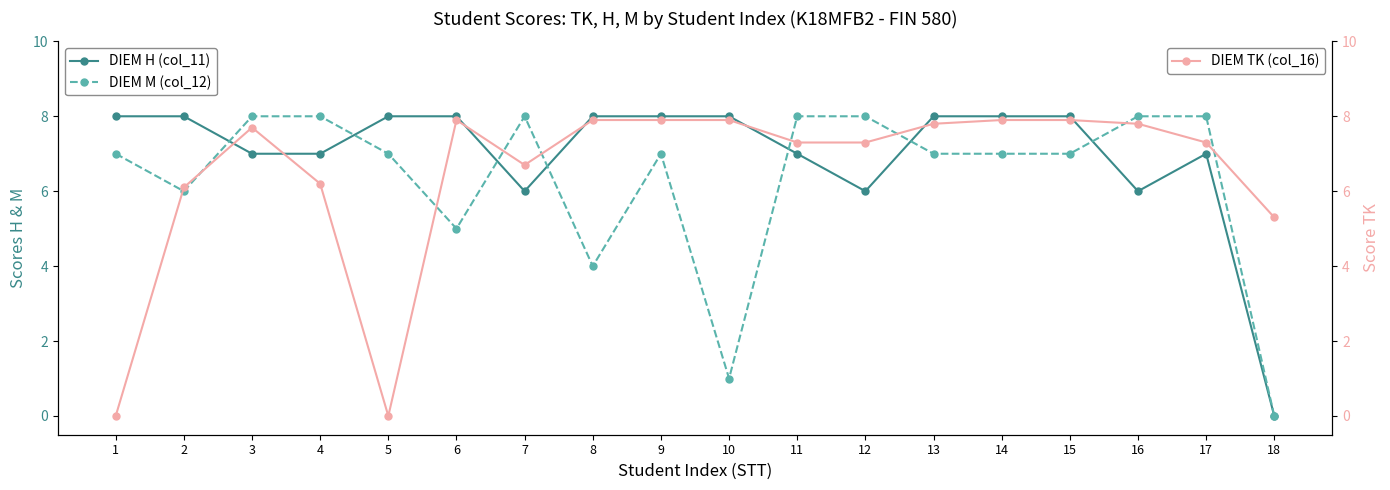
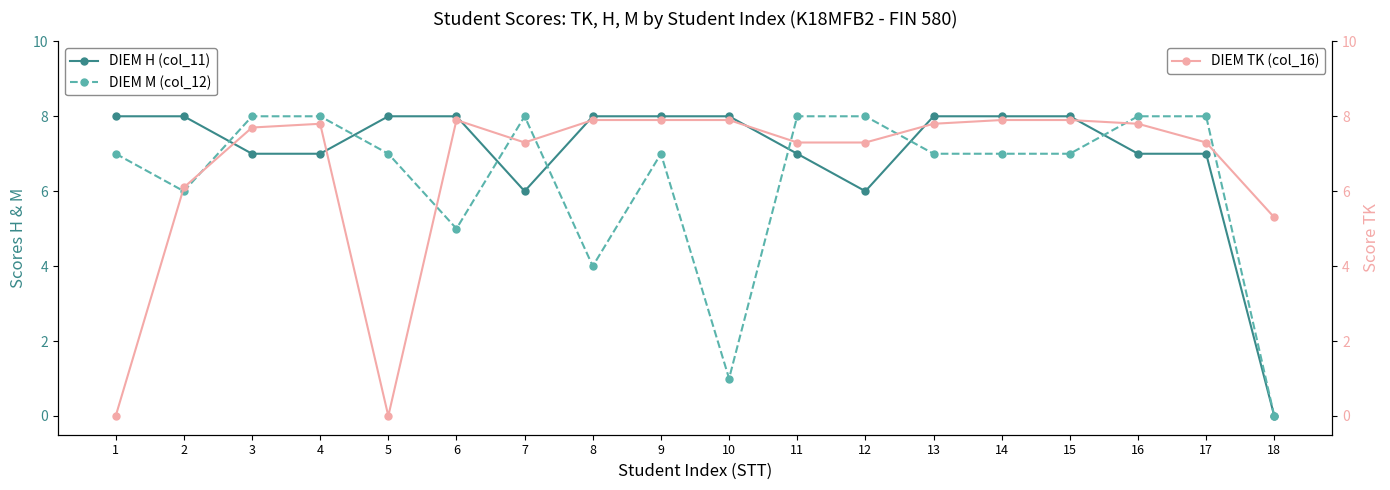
DIEM H (col_11), 16: 6 -> 7
DIEM TK (col_16), 4: 6.2 -> 7.8
DIEM TK (col_16), 7: 6.7 -> 7.3
